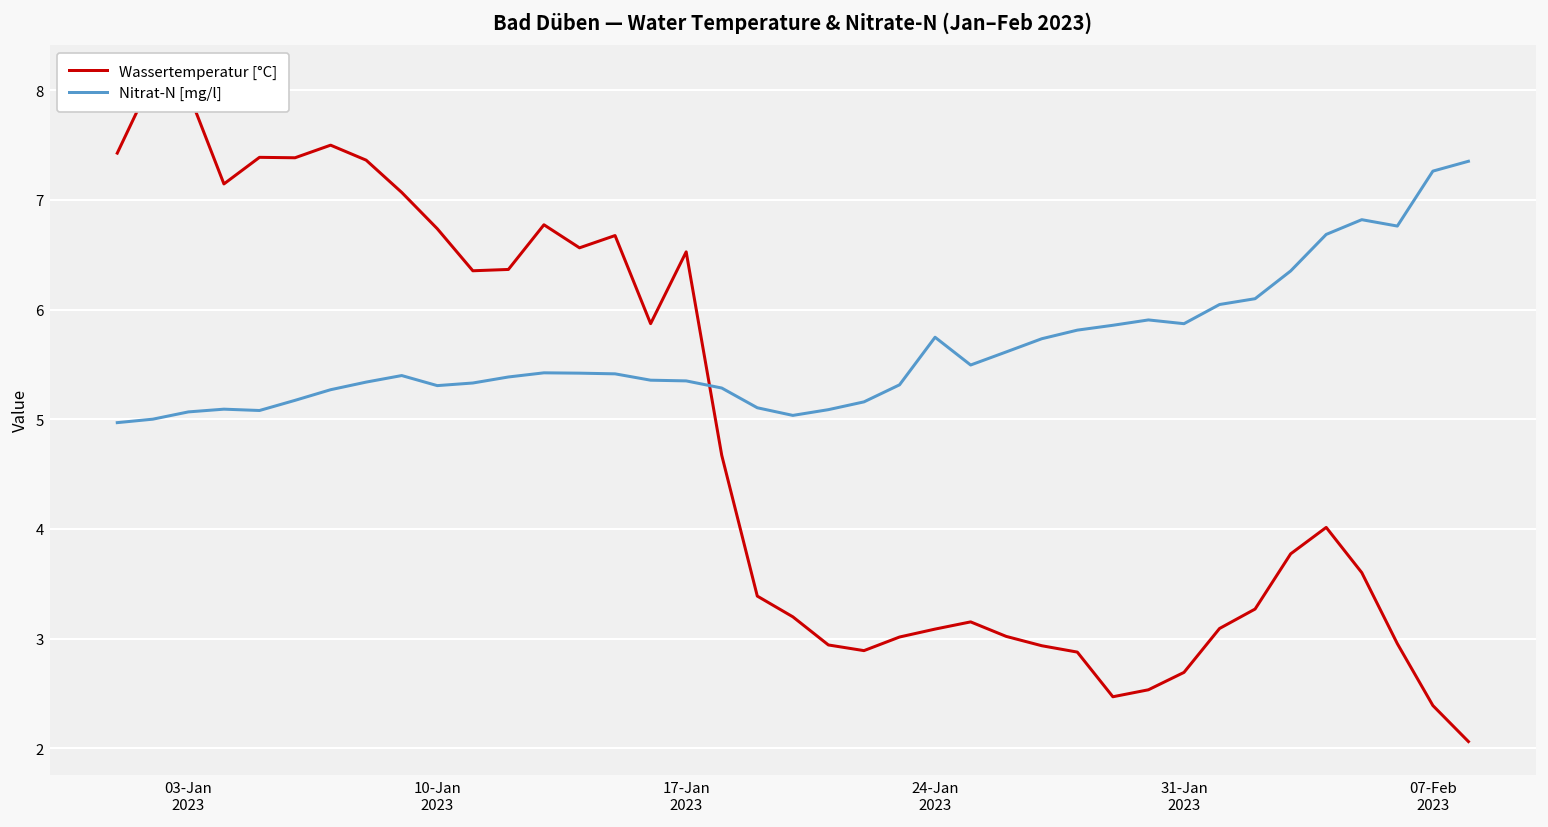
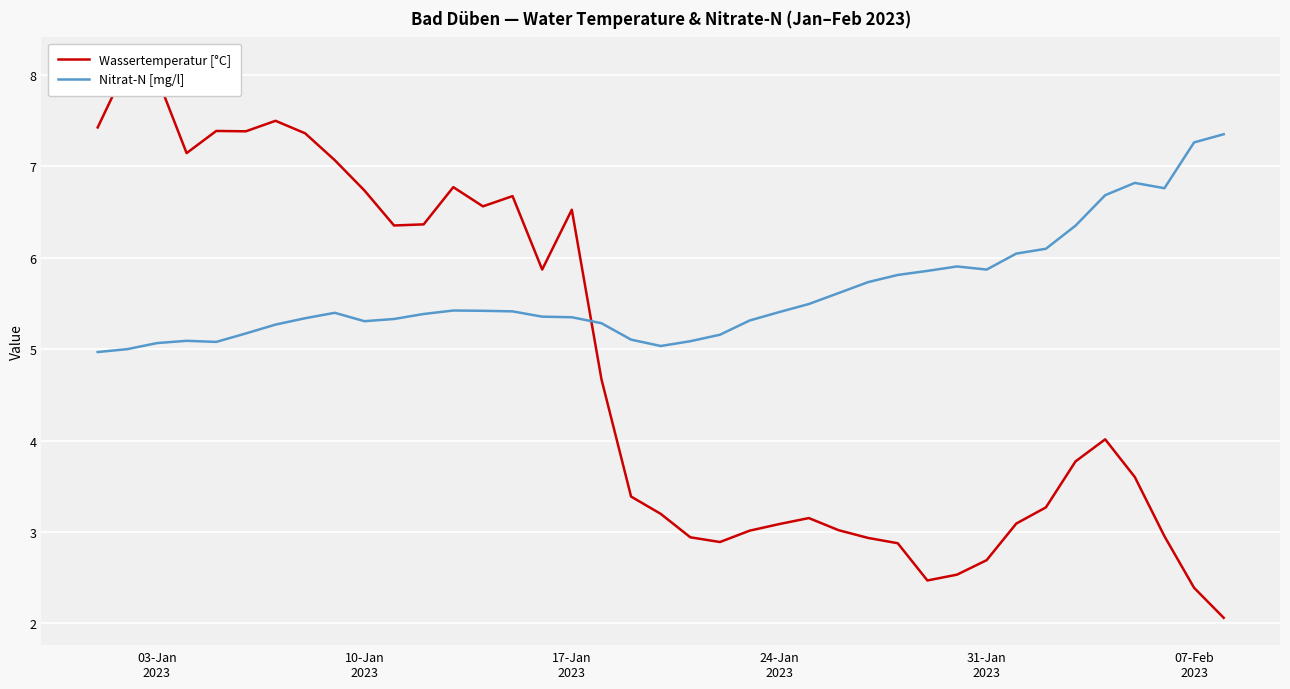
Nitrat-N [mg/l], 24-Jan 2023: 5.7 -> 5.4
